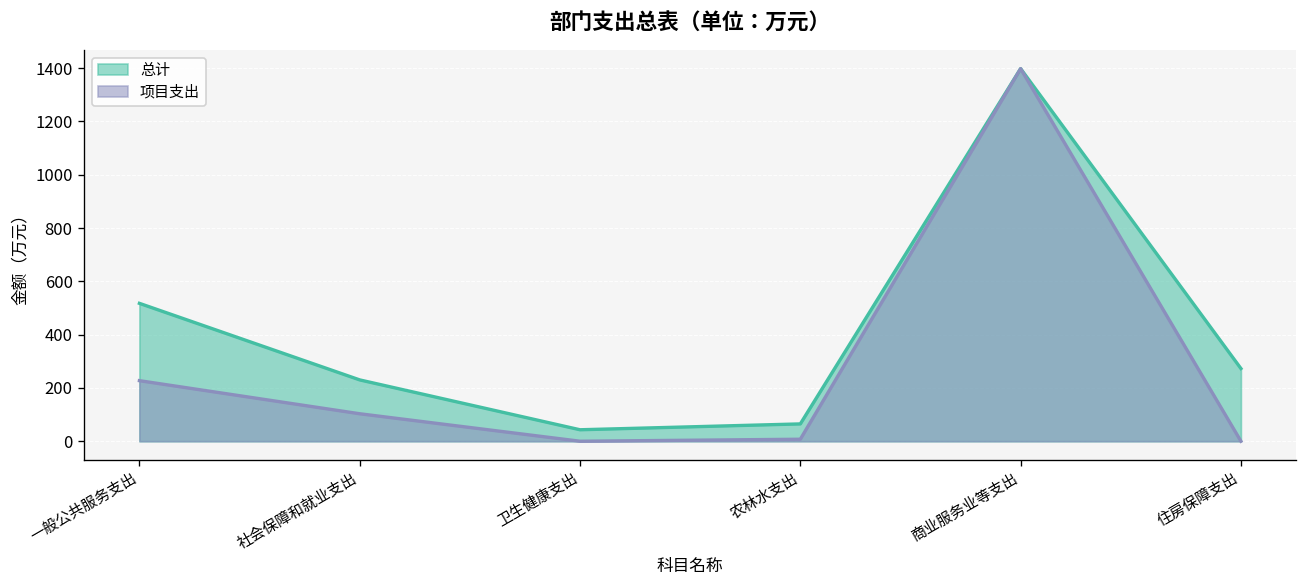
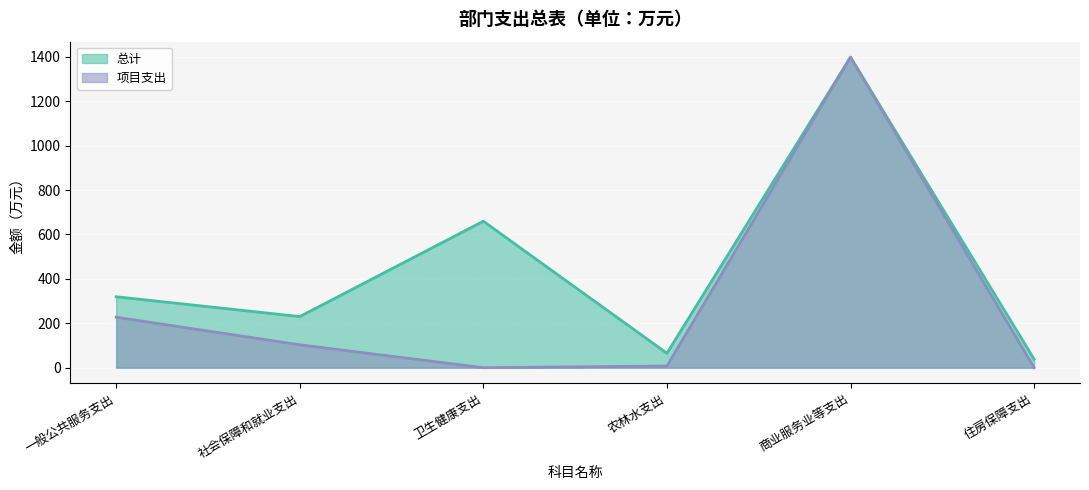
总计, 一般公共服务支出: 520 -> 320
总计, 卫生健康支出: 40 -> 660
总计, 住房保障支出: 270 -> 40
